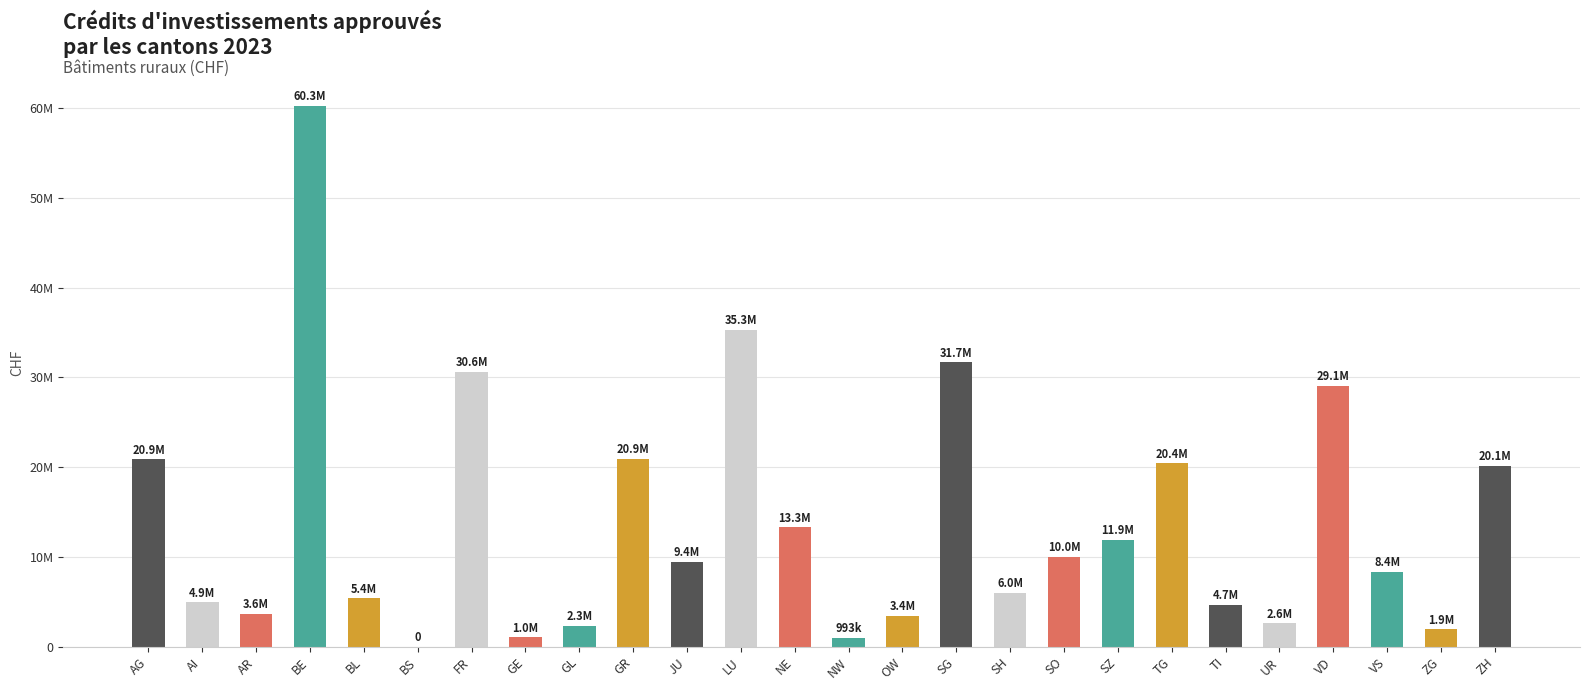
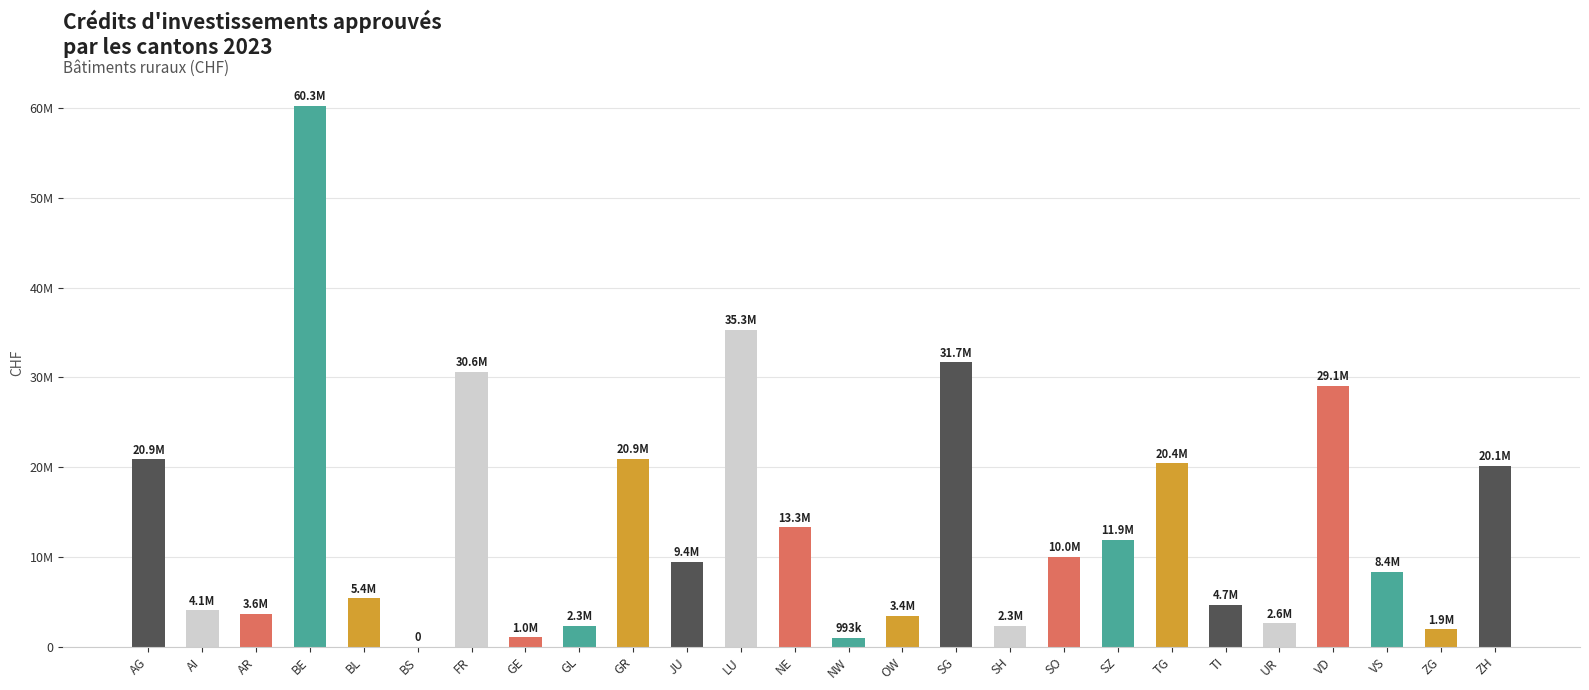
AI: 4.9M -> 4.1M
SH: 6.0M -> 2.3M
